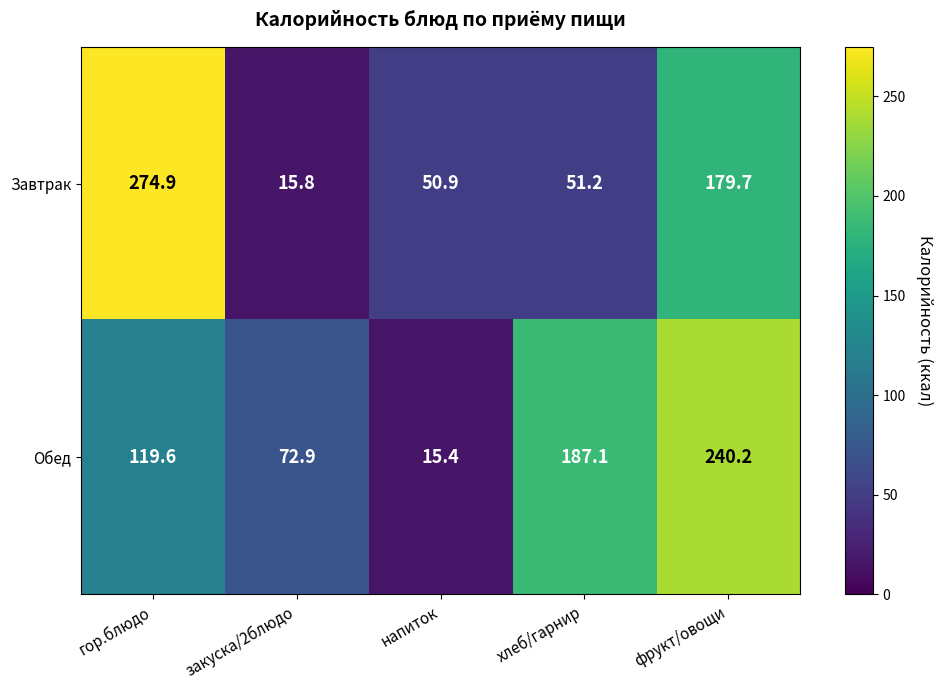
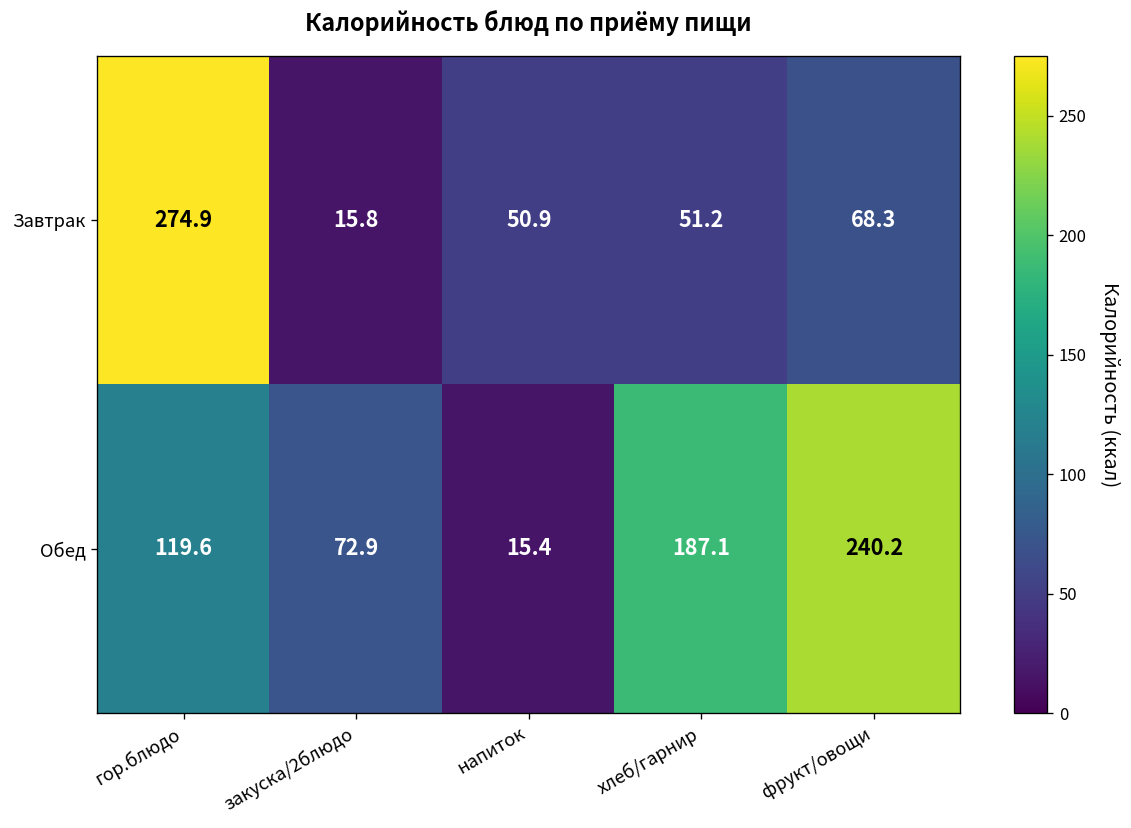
Завтрак, фрукт/овощи: 179.7 -> 68.3
